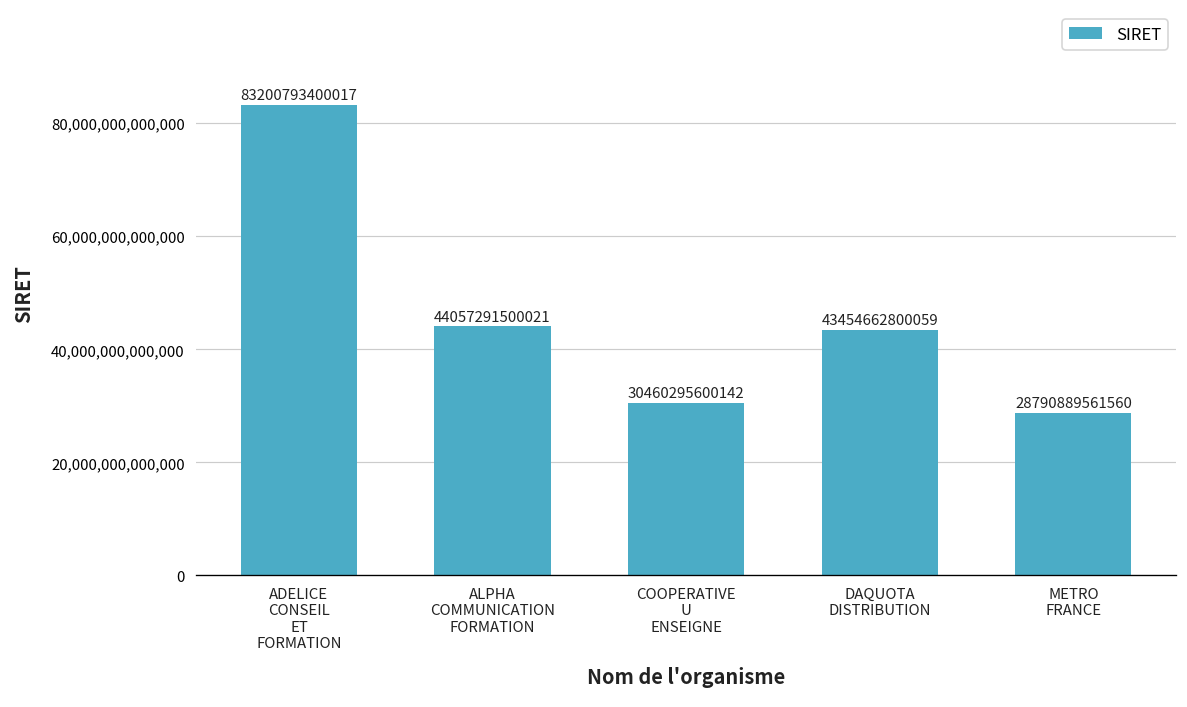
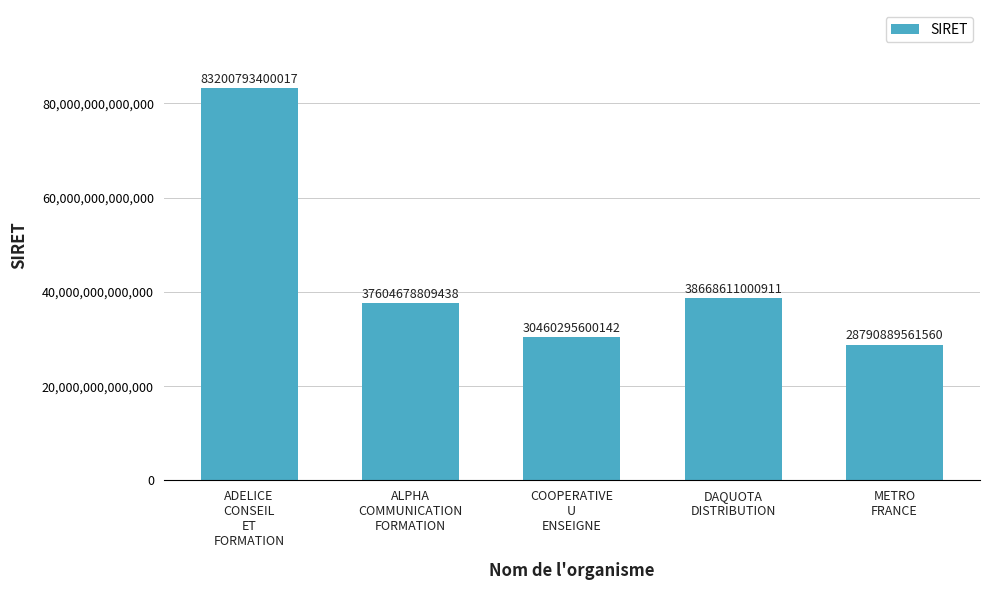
ALPHA COMMUNICATION FORMATION: 44057291500021 -> 37604678809438
DAQUOTA DISTRIBUTION: 43454662800059 -> 38668611000911
